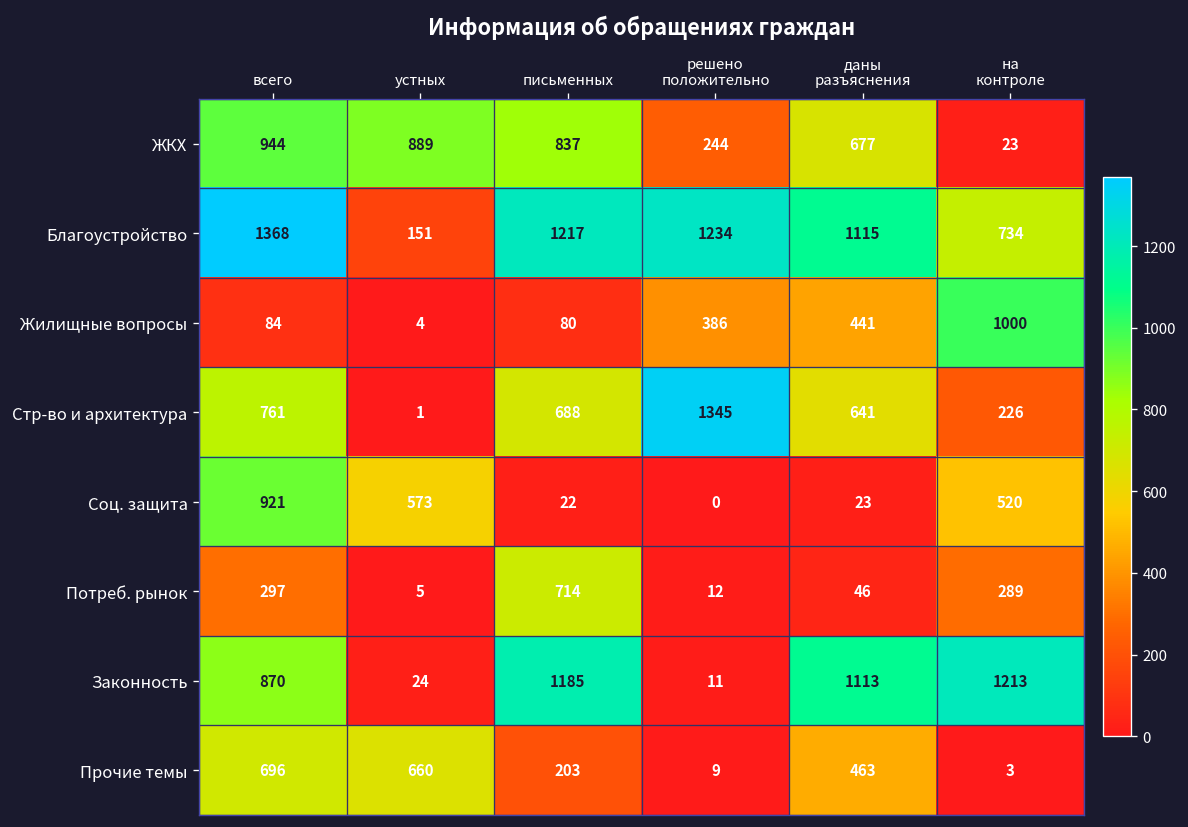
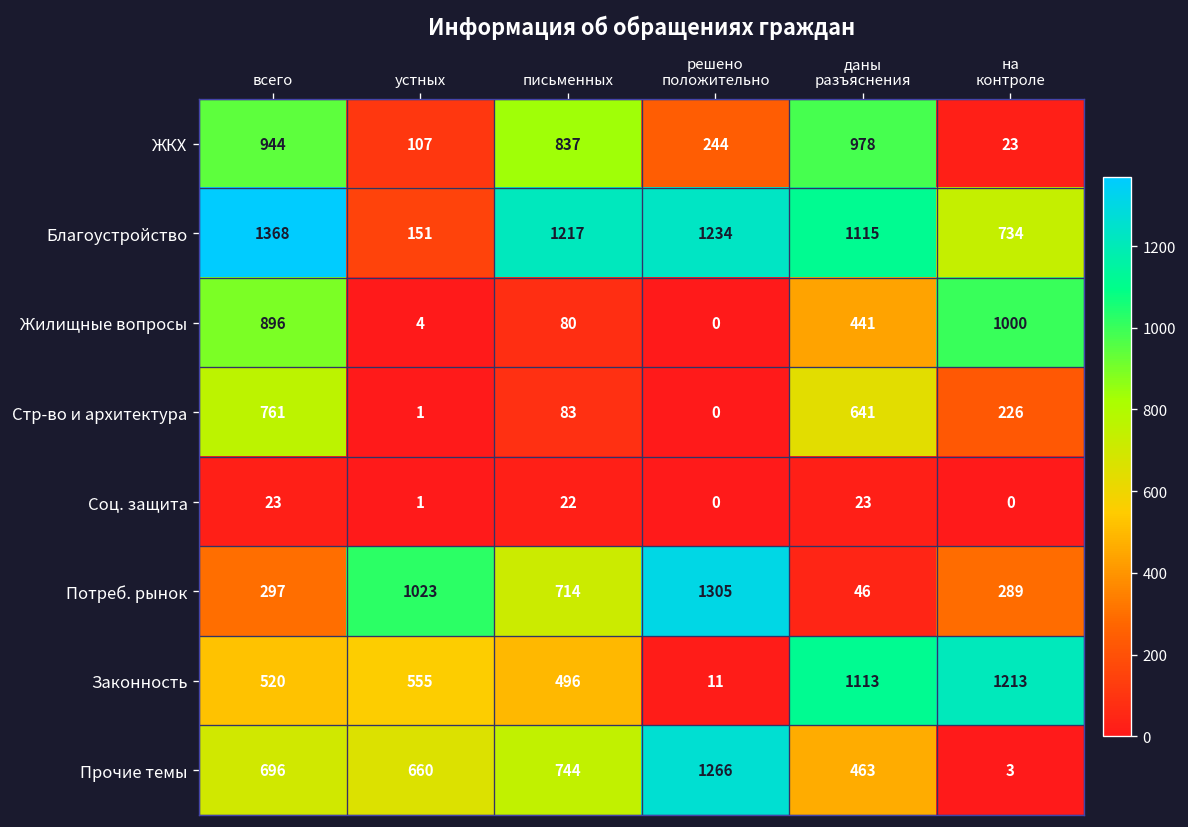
ЖКХ, устных: 889 -> 107
ЖКХ, даны разъяснения: 677 -> 978
Жилищные вопросы, всего: 84 -> 896
Жилищные вопросы, решено положительно: 386 -> 0
Стр-во и архитектура, письменных: 688 -> 83
Стр-во и архитектура, решено положительно: 1345 -> 0
Соц. защита, всего: 921 -> 23
Соц. защита, устных: 573 -> 1
Соц. защита, на контроле: 520 -> 0
Потреб. рынок, устных: 5 -> 1023
Потреб. рынок, решено положительно: 12 -> 1305
Законность, всего: 870 -> 520
Законность, устных: 24 -> 555
Законность, письменных: 1185 -> 496
Прочие темы, письменных: 203 -> 744
Прочие темы, решено положительно: 9 -> 1266
